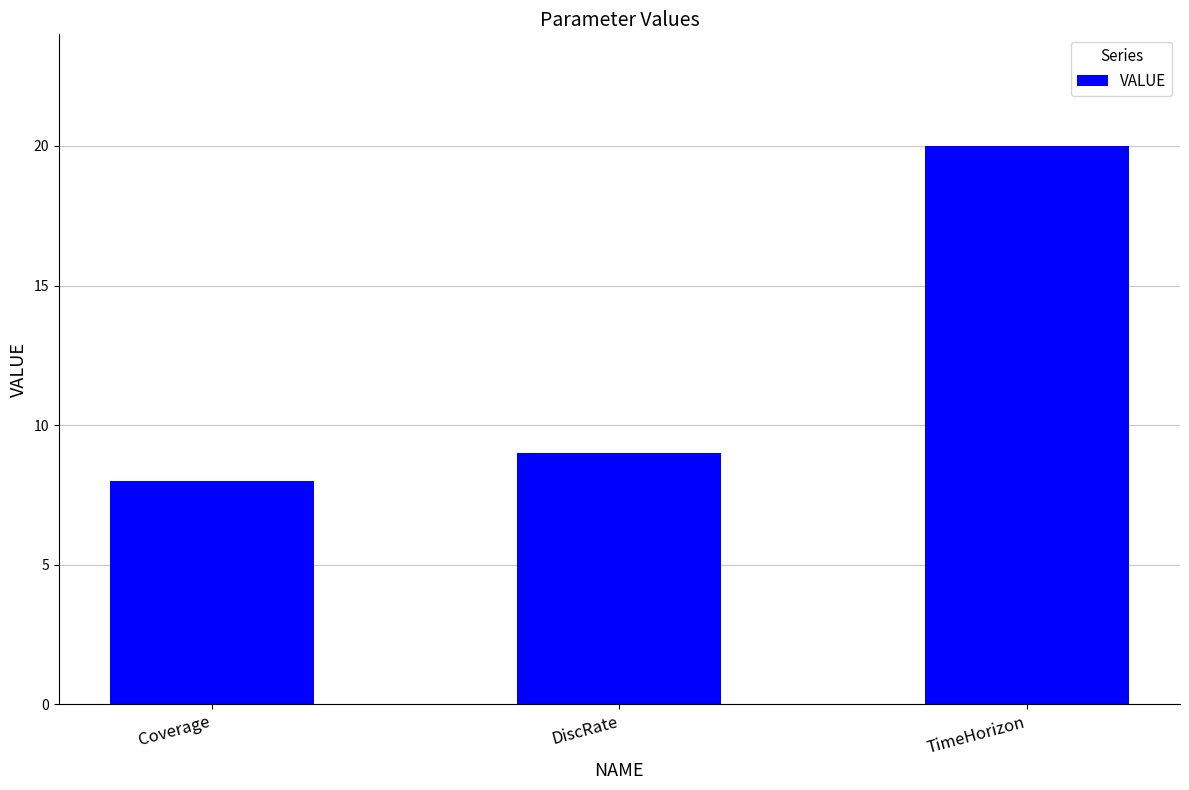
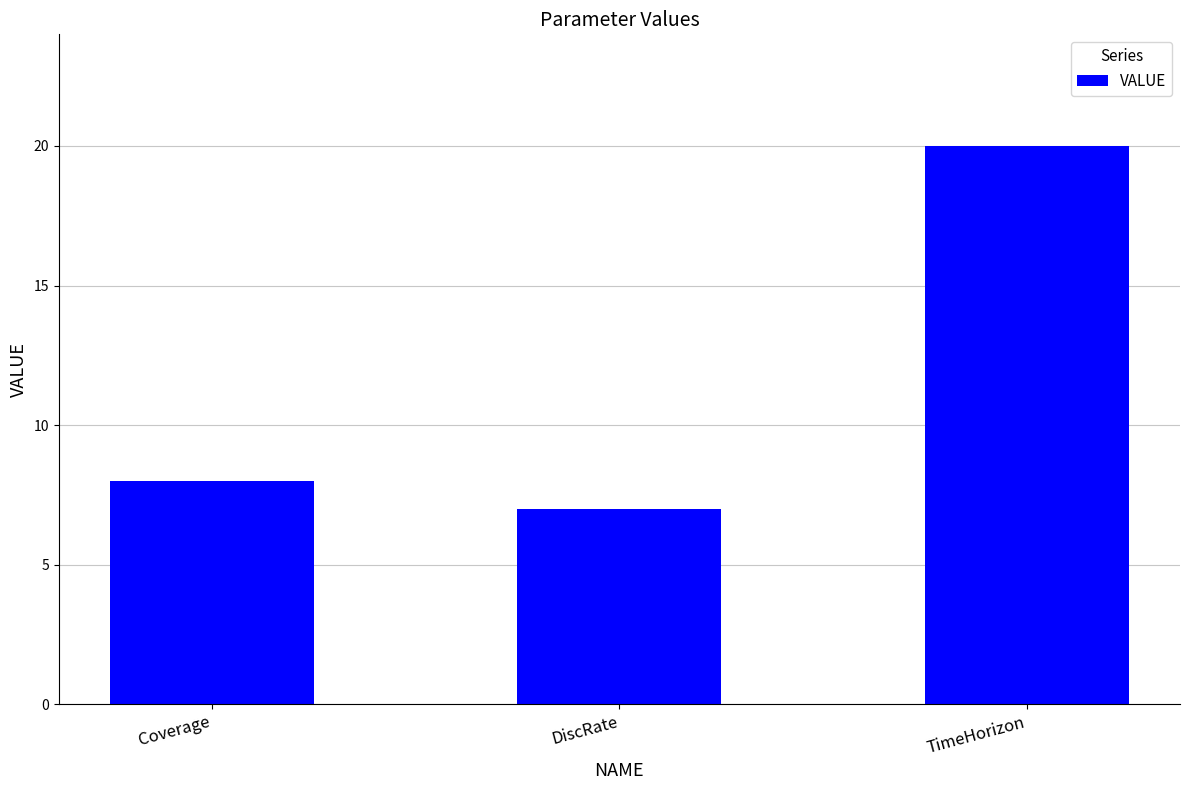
DiscRate: 9 -> 7
